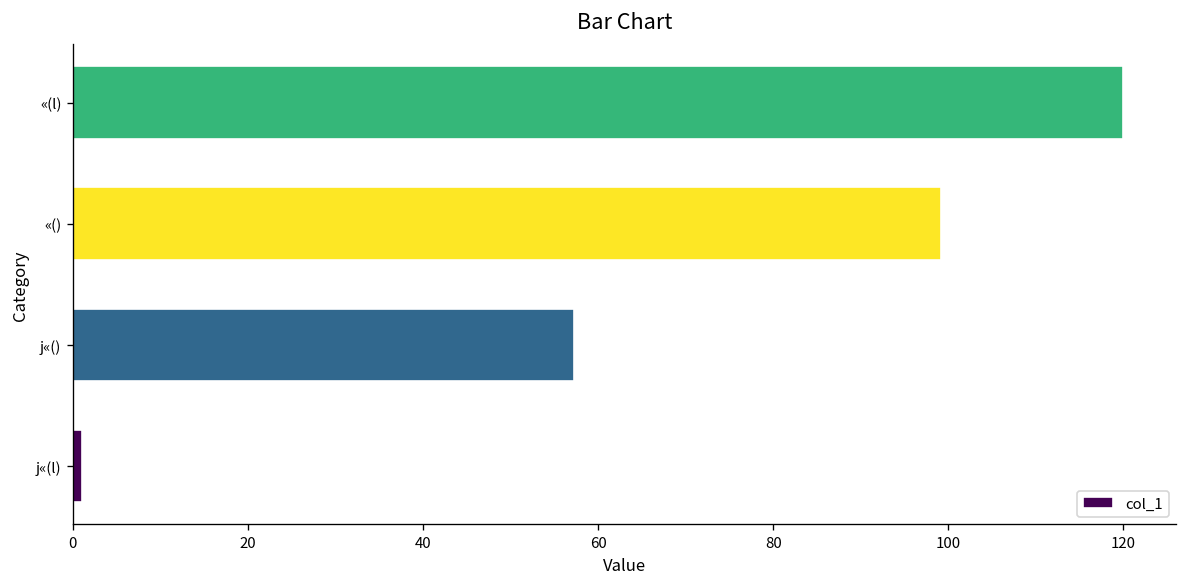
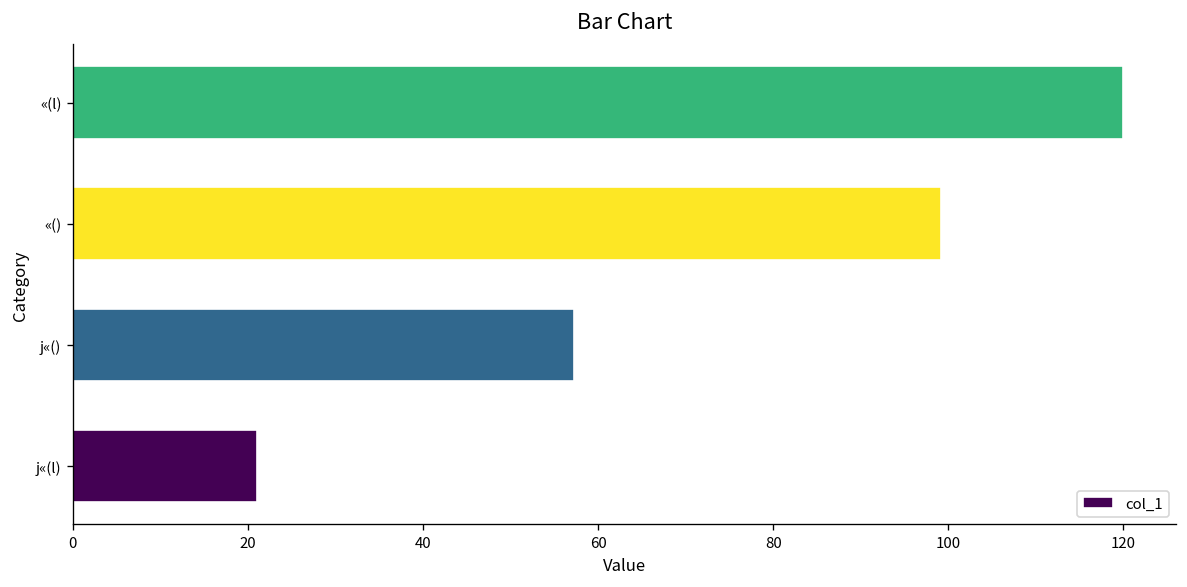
j«(l): 1 -> 21
